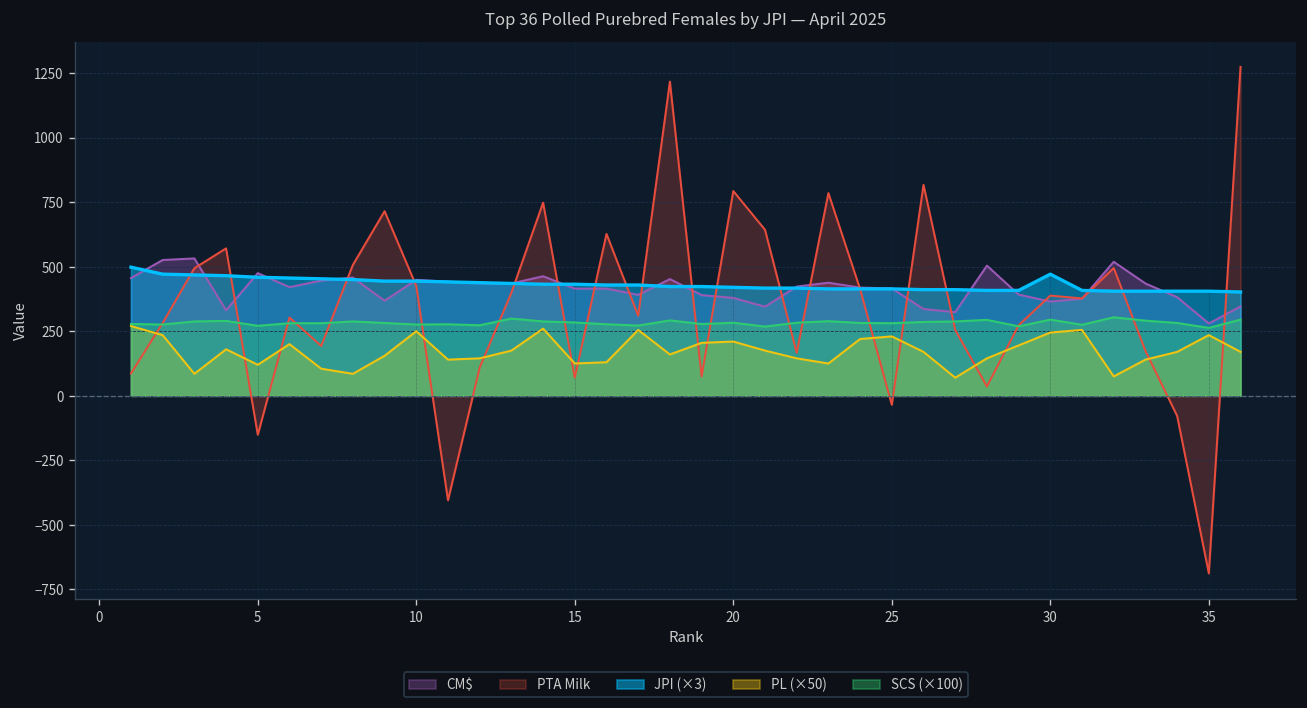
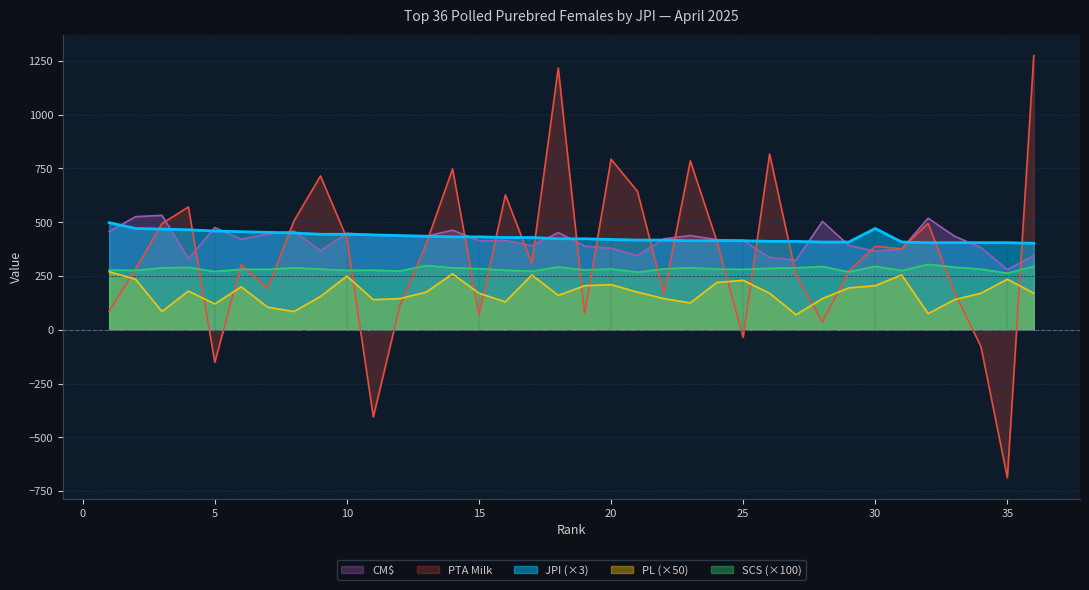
PL (×50), 15: 130 -> 170
PL (×50), 30: 250 -> 200
